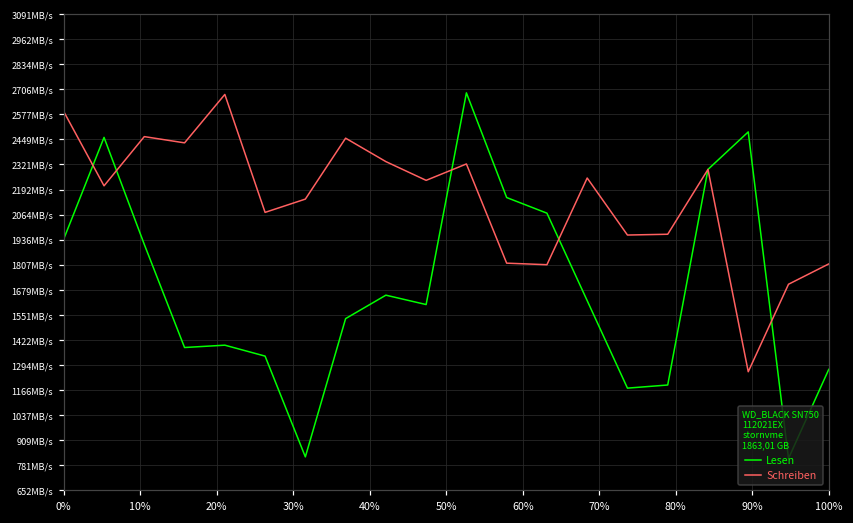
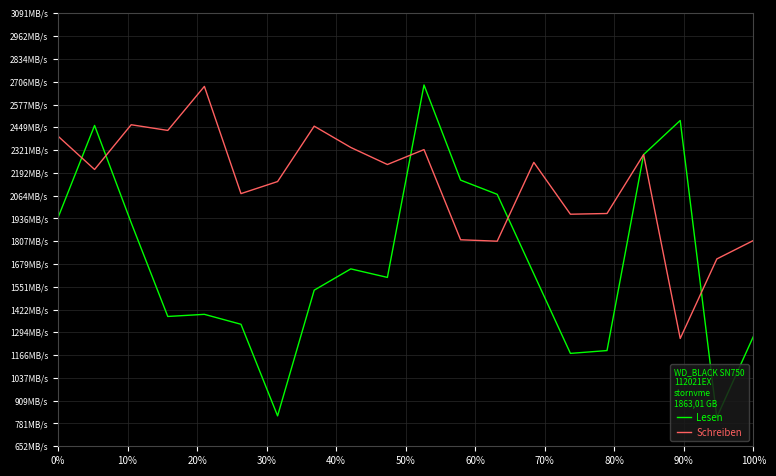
Schreiben, 0%: 2590MB/s -> 2400MB/s
